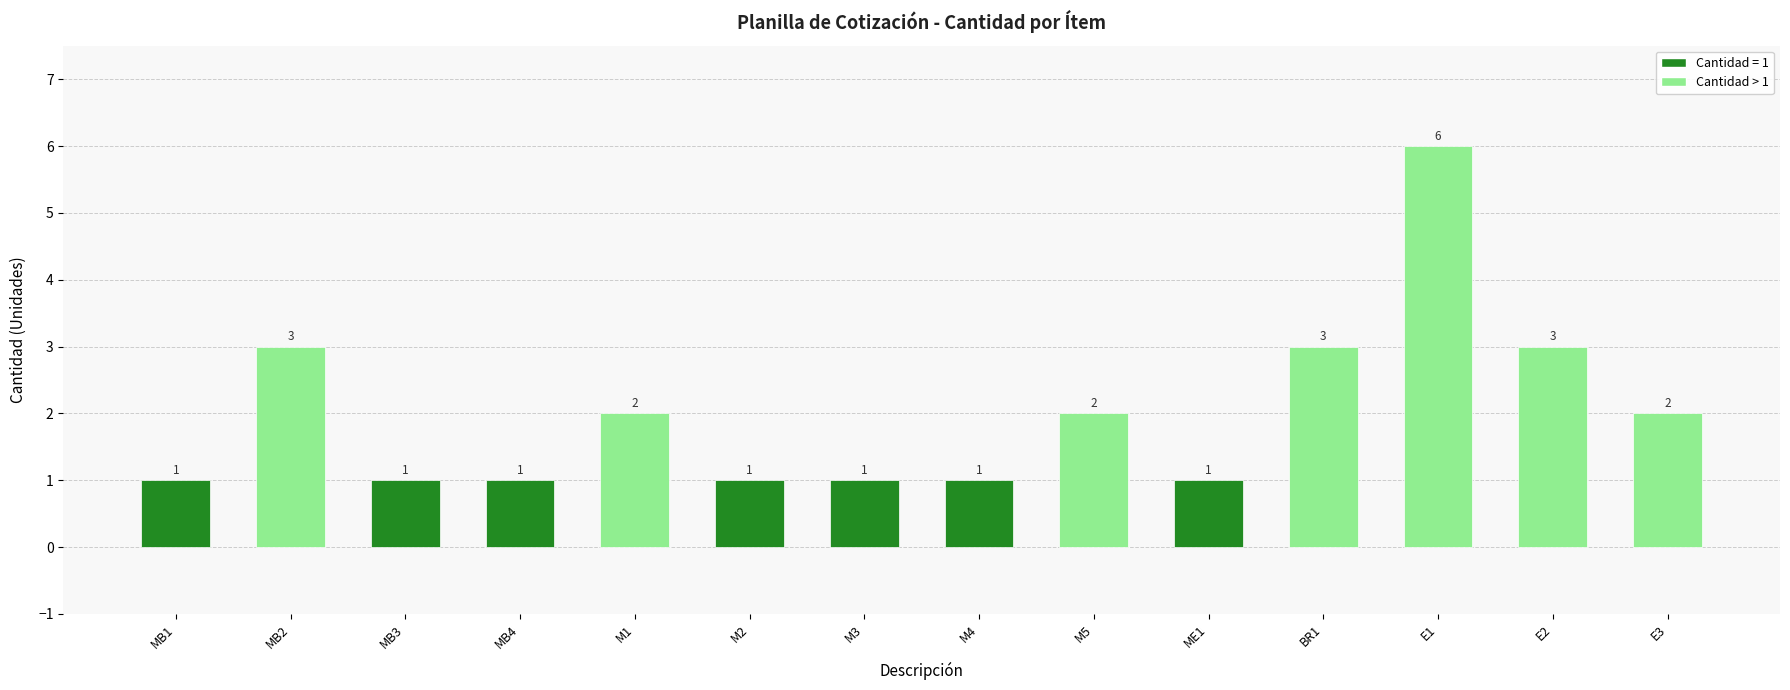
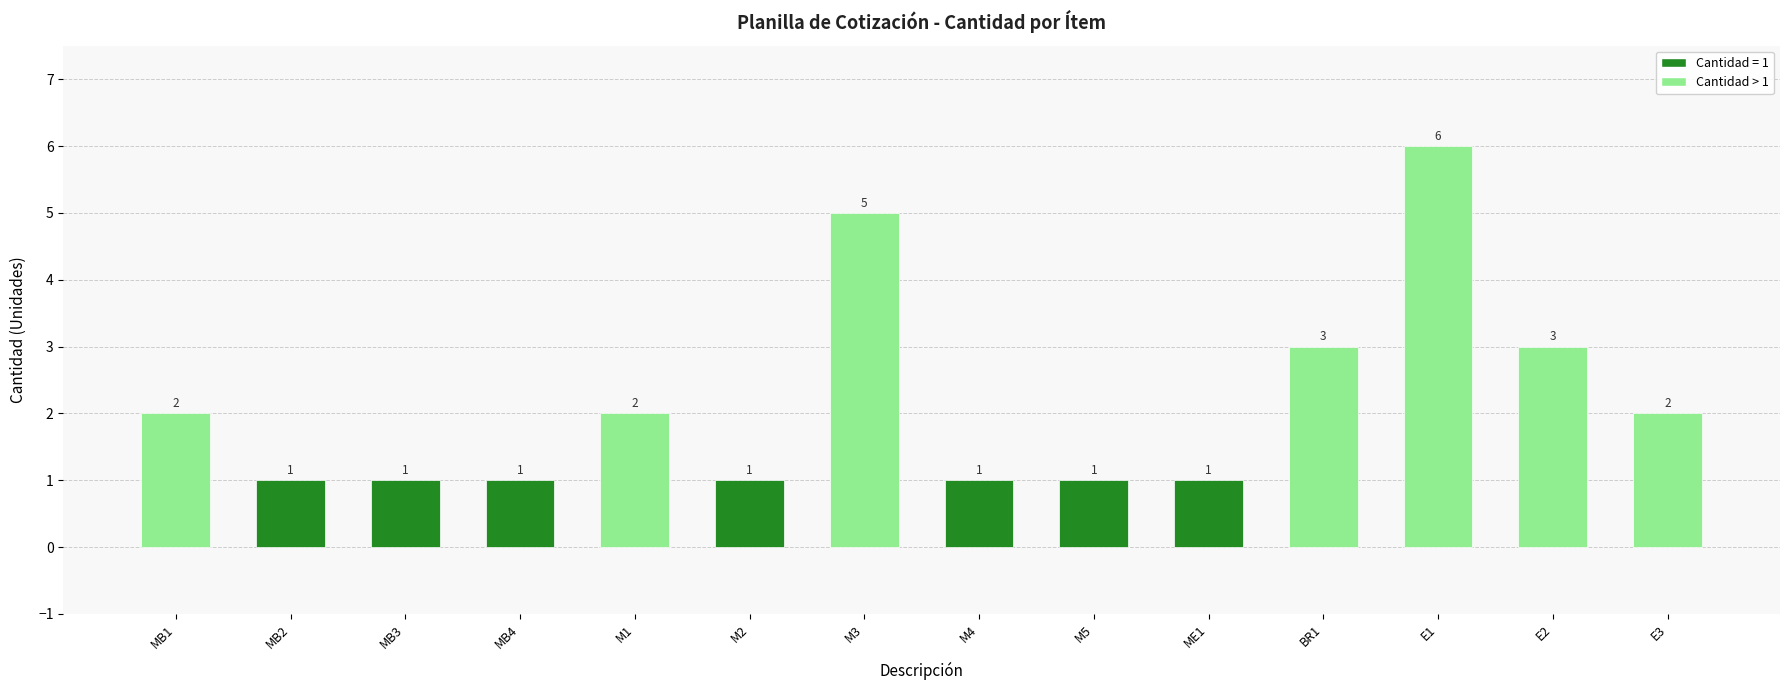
MB1: 1 -> 2
MB2: 3 -> 1
M3: 1 -> 5
M5: 2 -> 1
